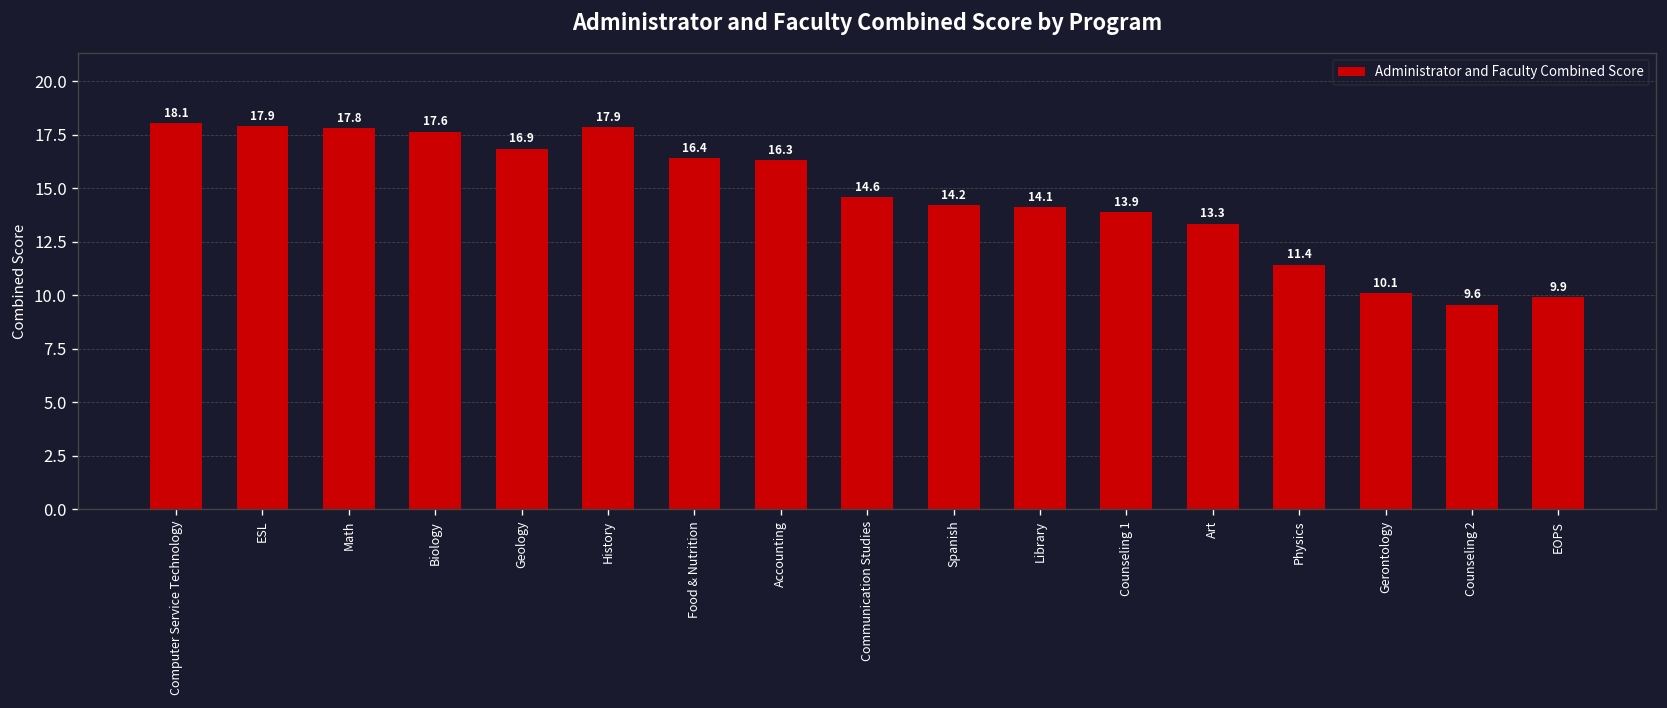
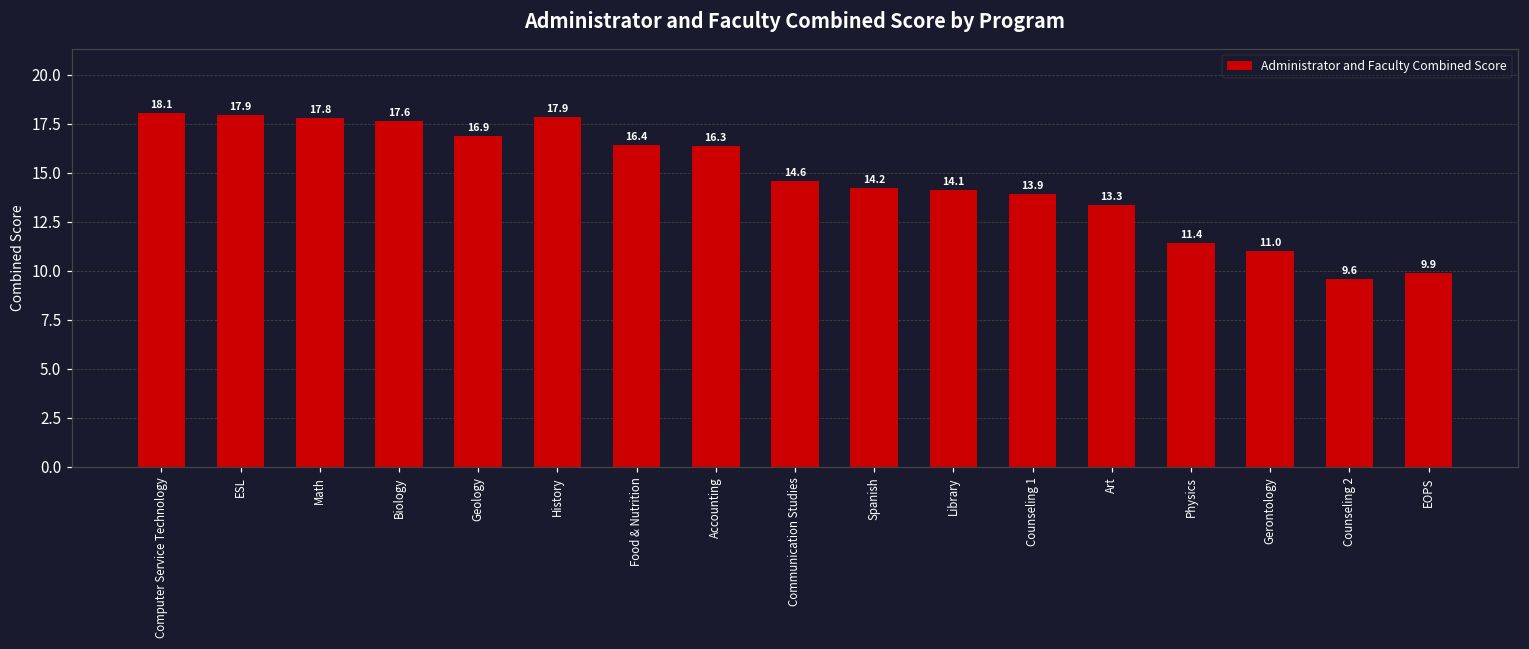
Gerontology: 10.1 -> 11.0
